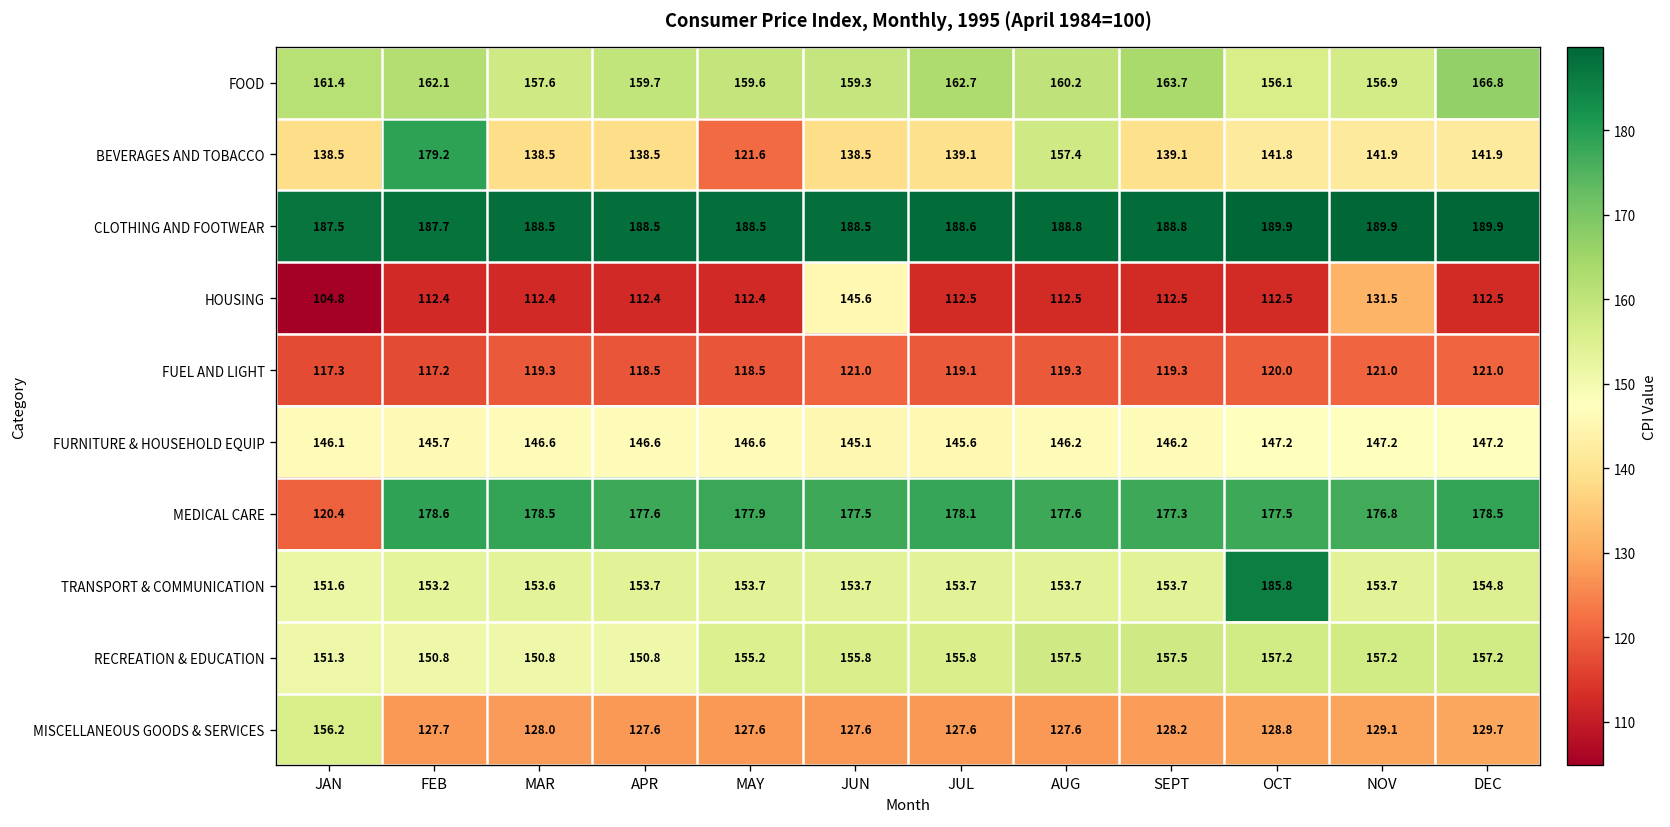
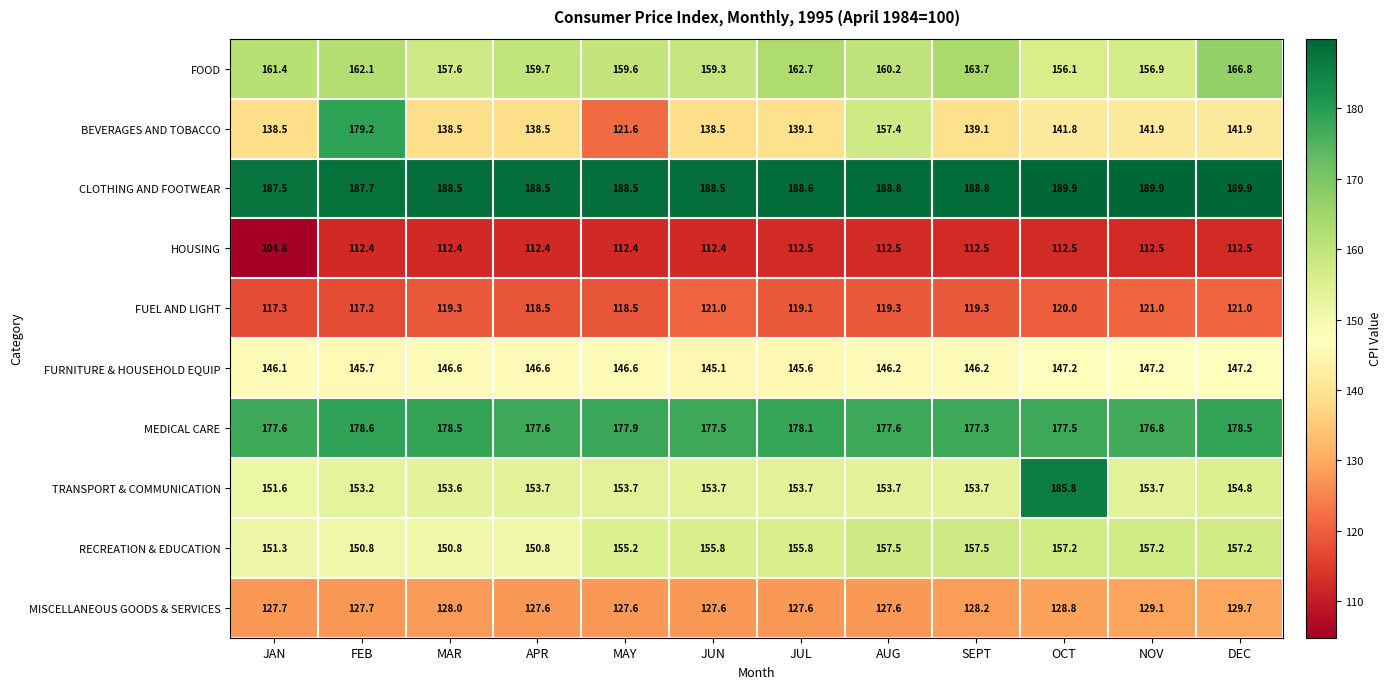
HOUSING, JUN: 145.6 -> 112.4
HOUSING, NOV: 131.5 -> 112.5
MEDICAL CARE, JAN: 120.4 -> 177.6
MISCELLANEOUS GOODS & SERVICES, JAN: 156.2 -> 127.7
